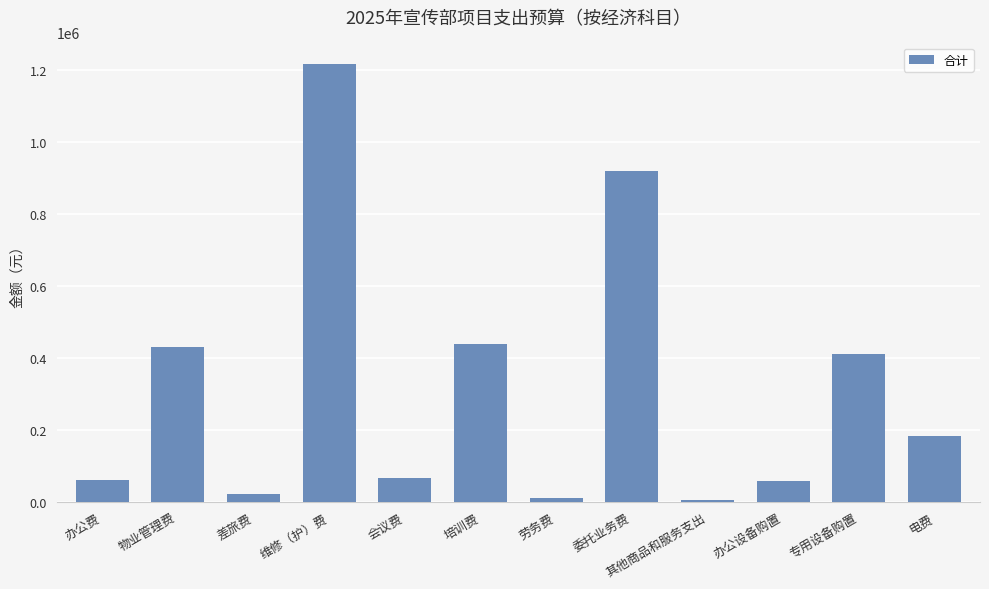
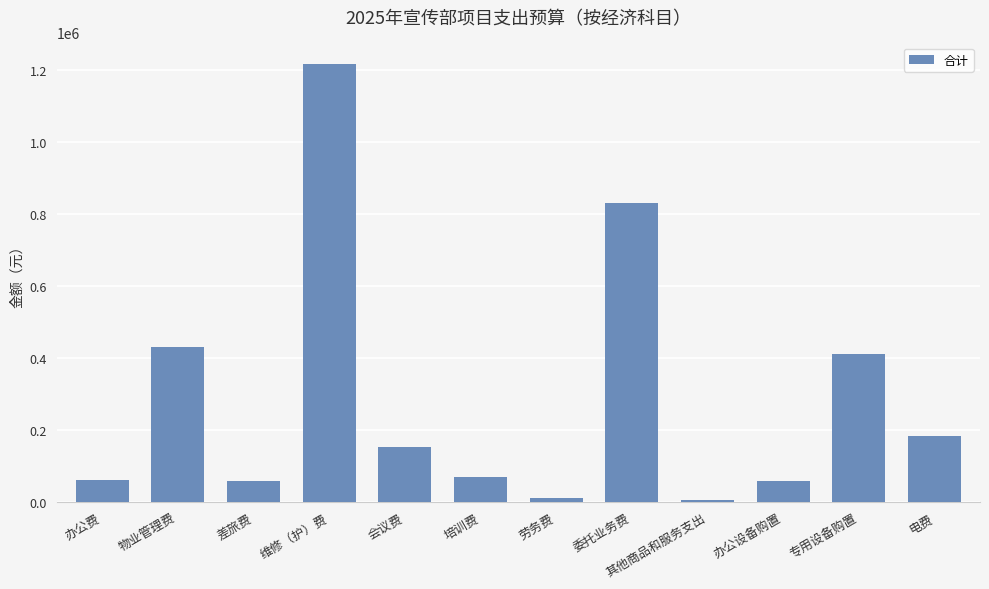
差旅费: 20000 -> 60000
会议费: 70000 -> 150000
培训费: 440000 -> 70000
委托业务费: 920000 -> 830000
